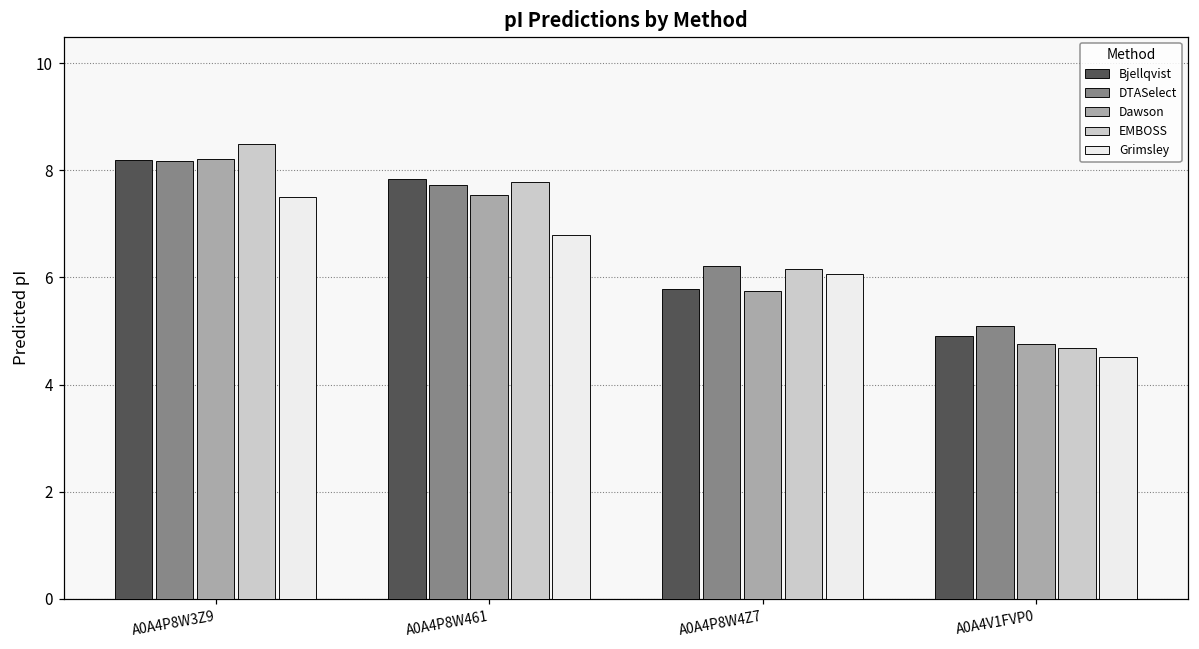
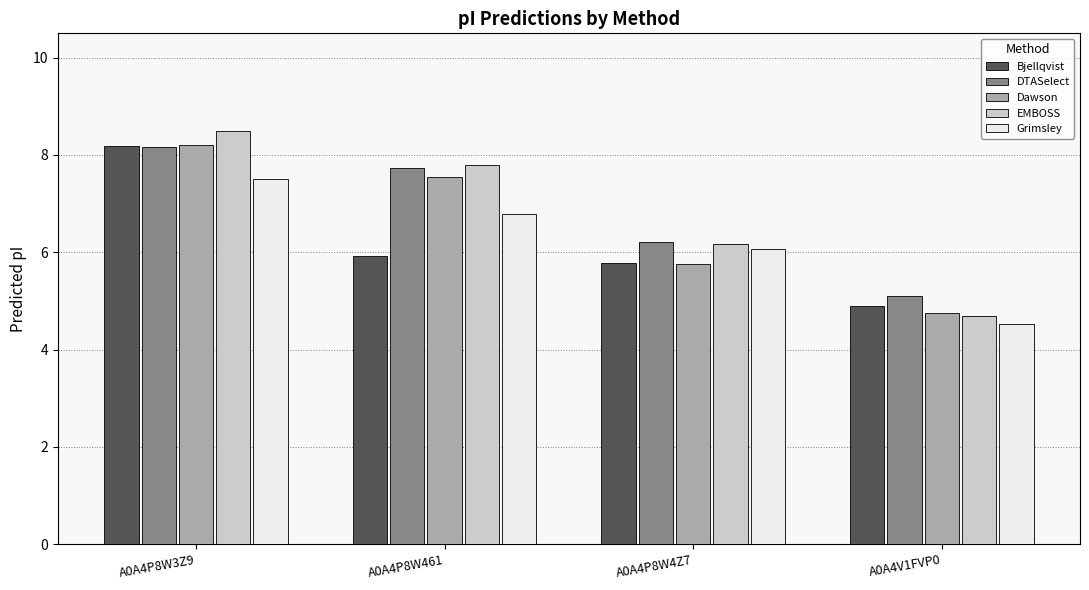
Bjellqvist, A0A4P8W461: 7.8 -> 5.9
